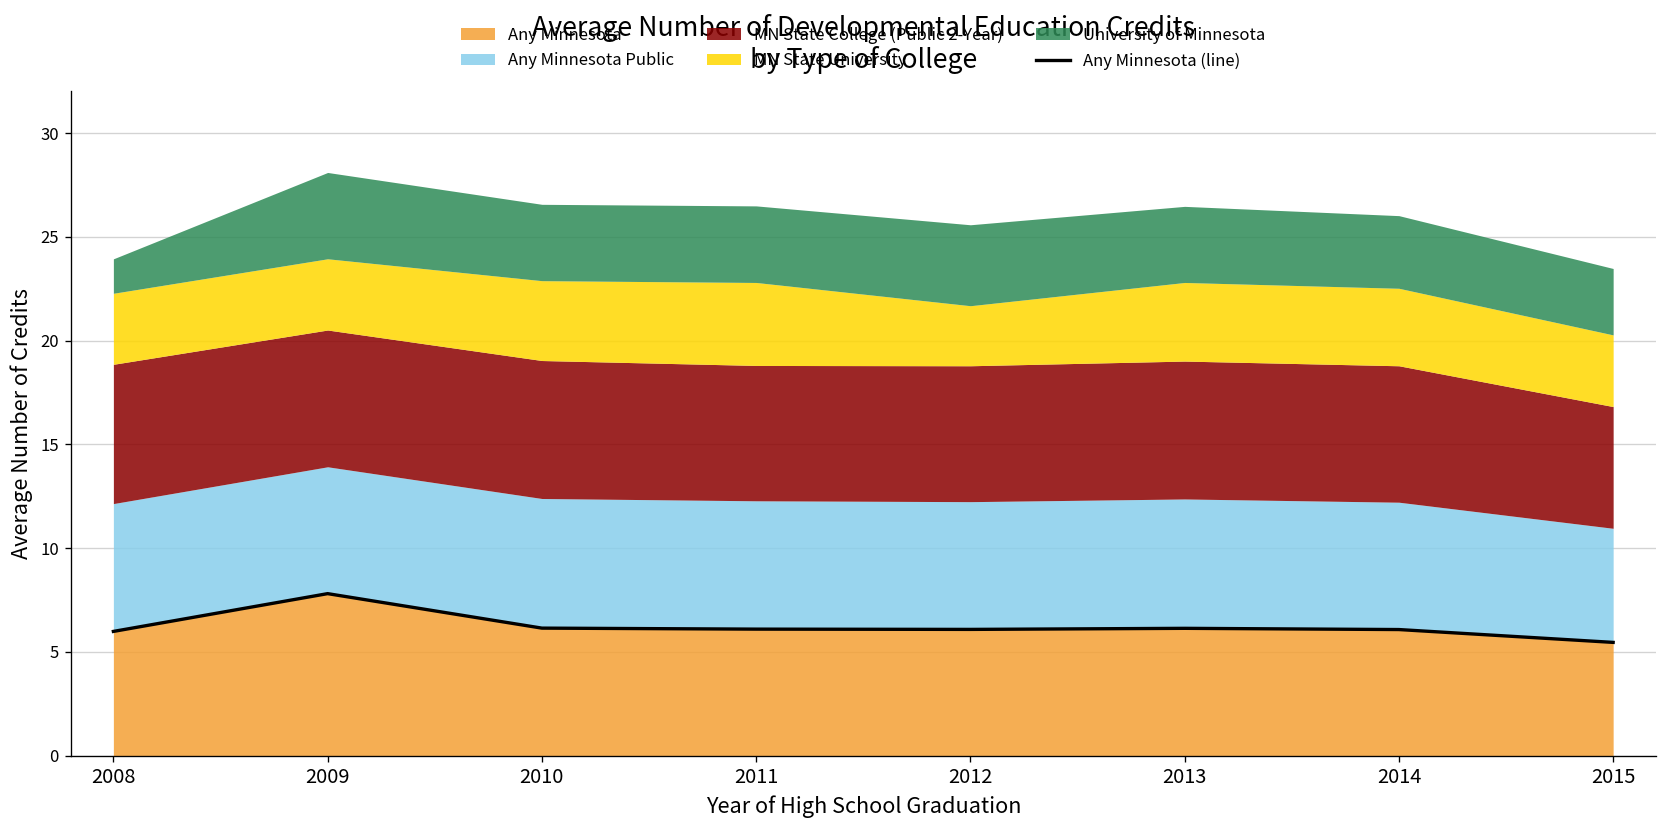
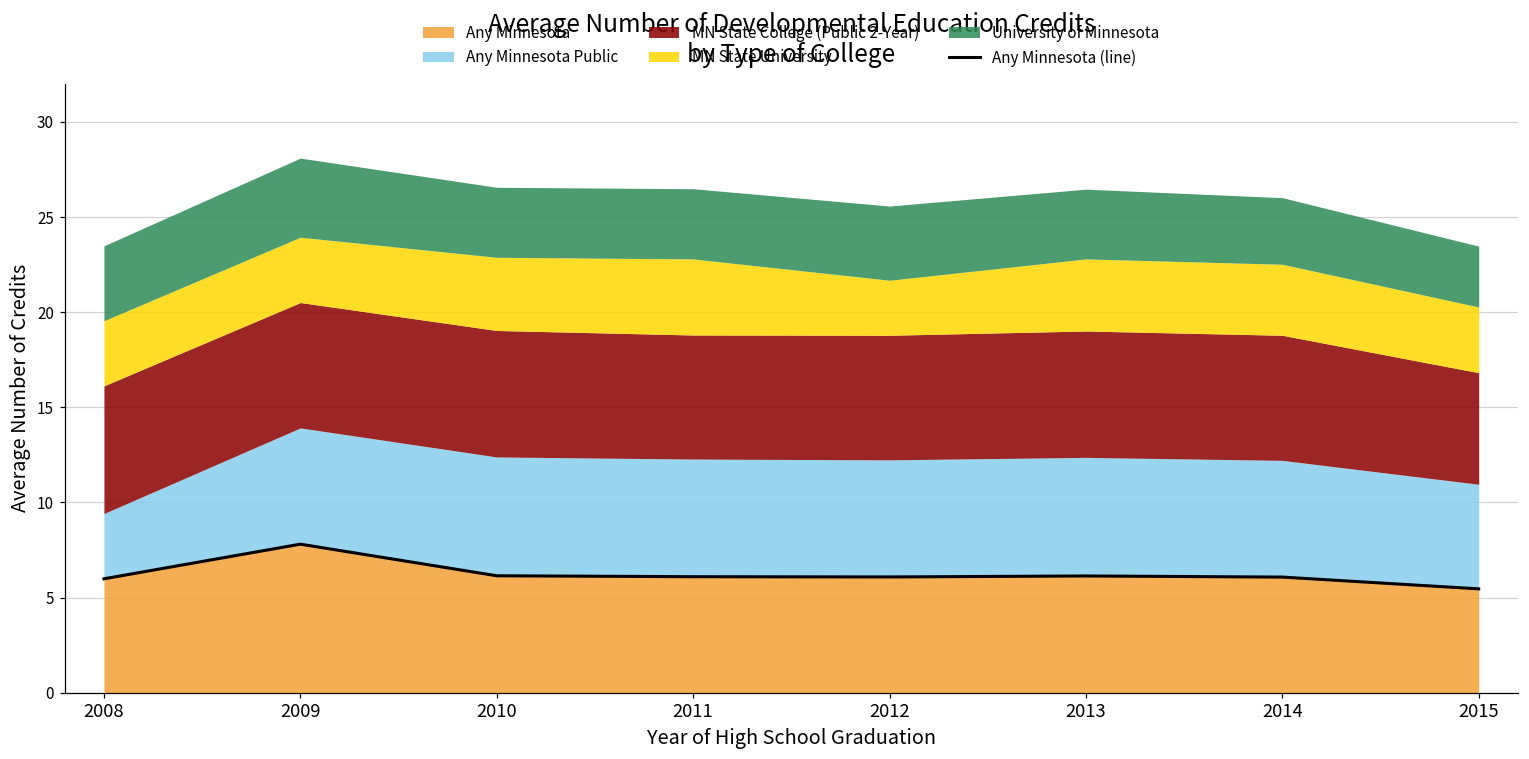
Any Minnesota Public, 2008: 6.2 -> 3.4
University of Minnesota, 2008: 1.7 -> 3.9
